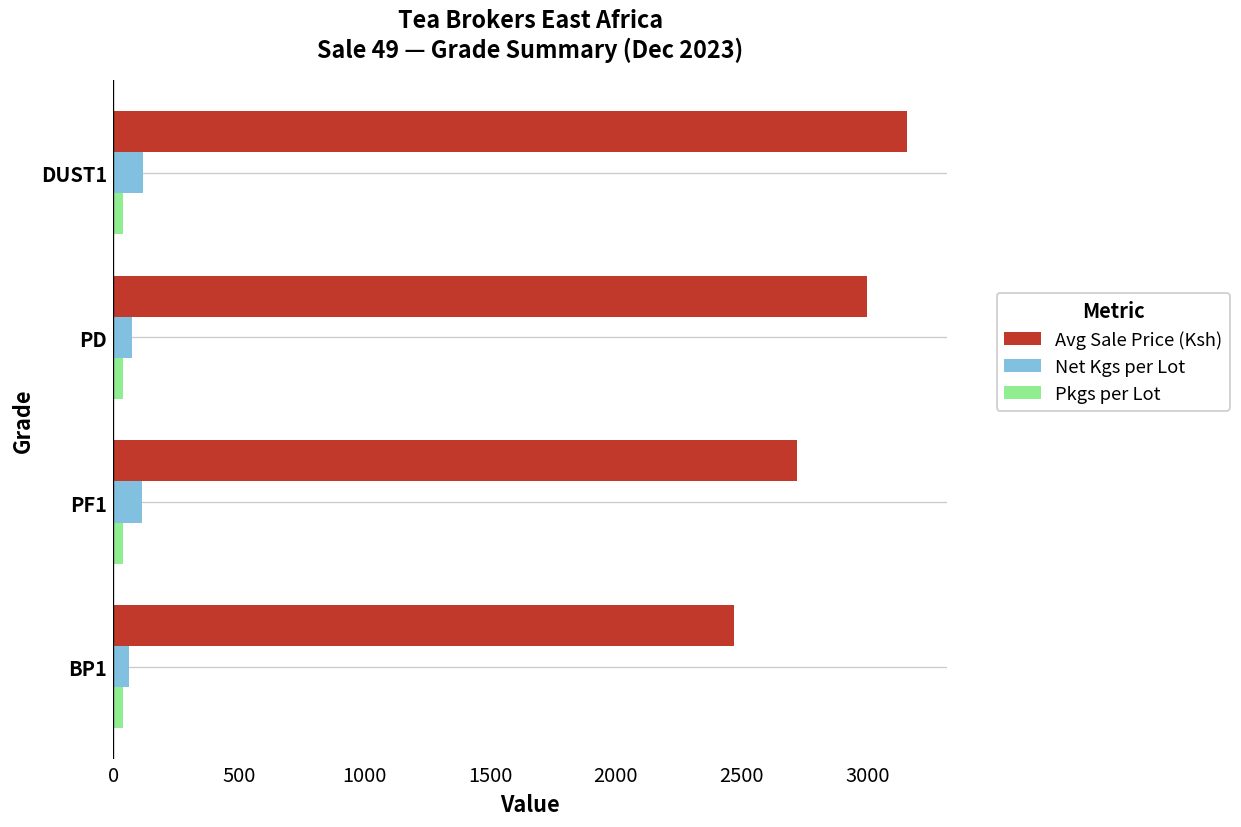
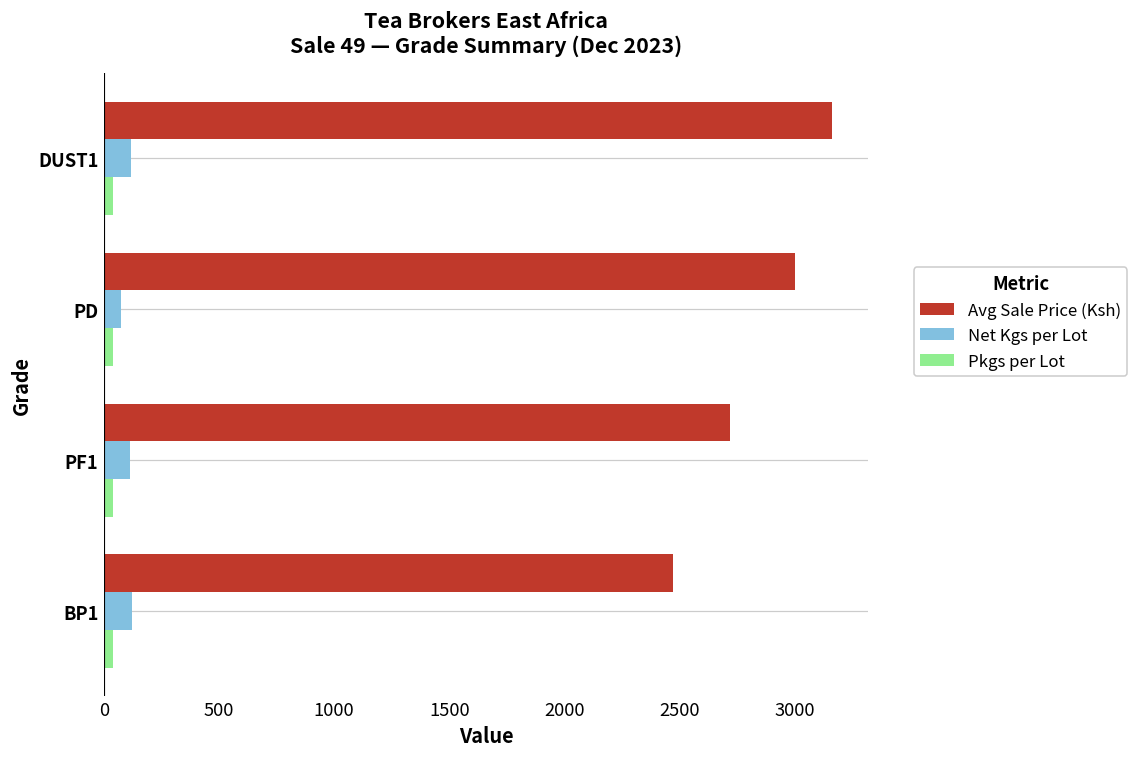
Net Kgs per Lot, BP1: 60 -> 120
